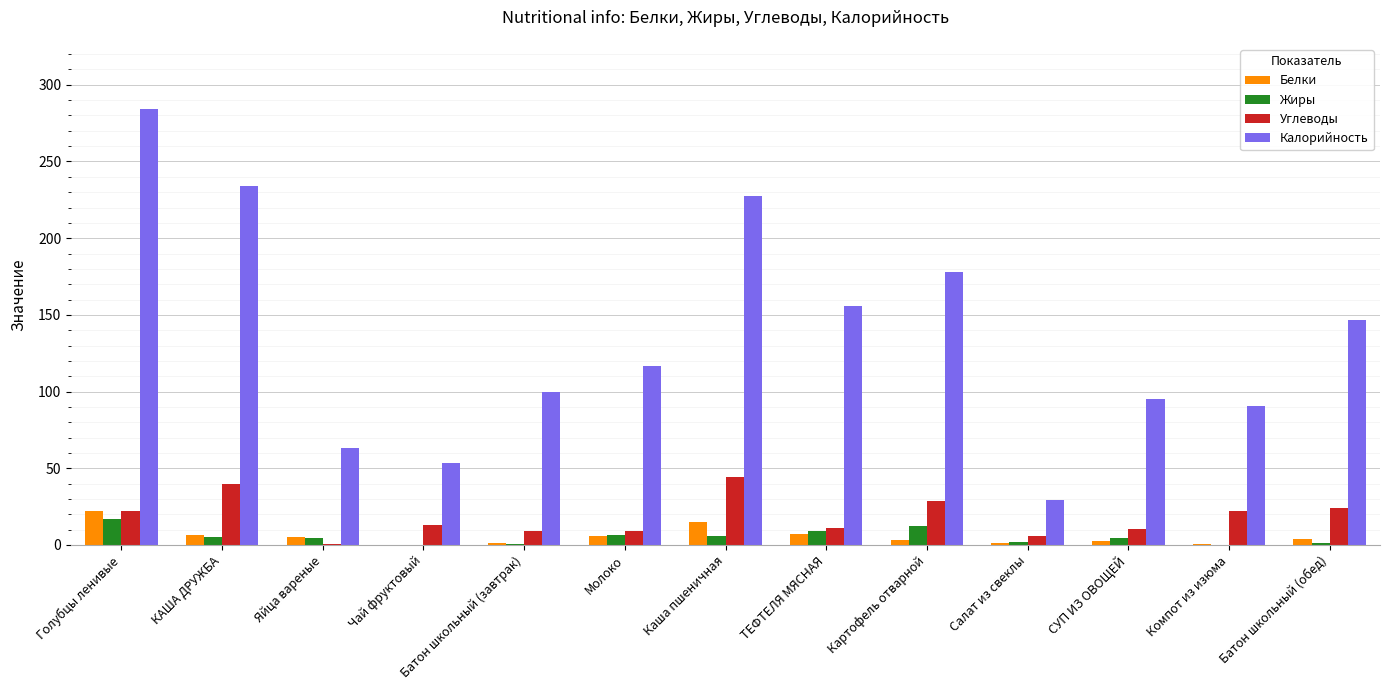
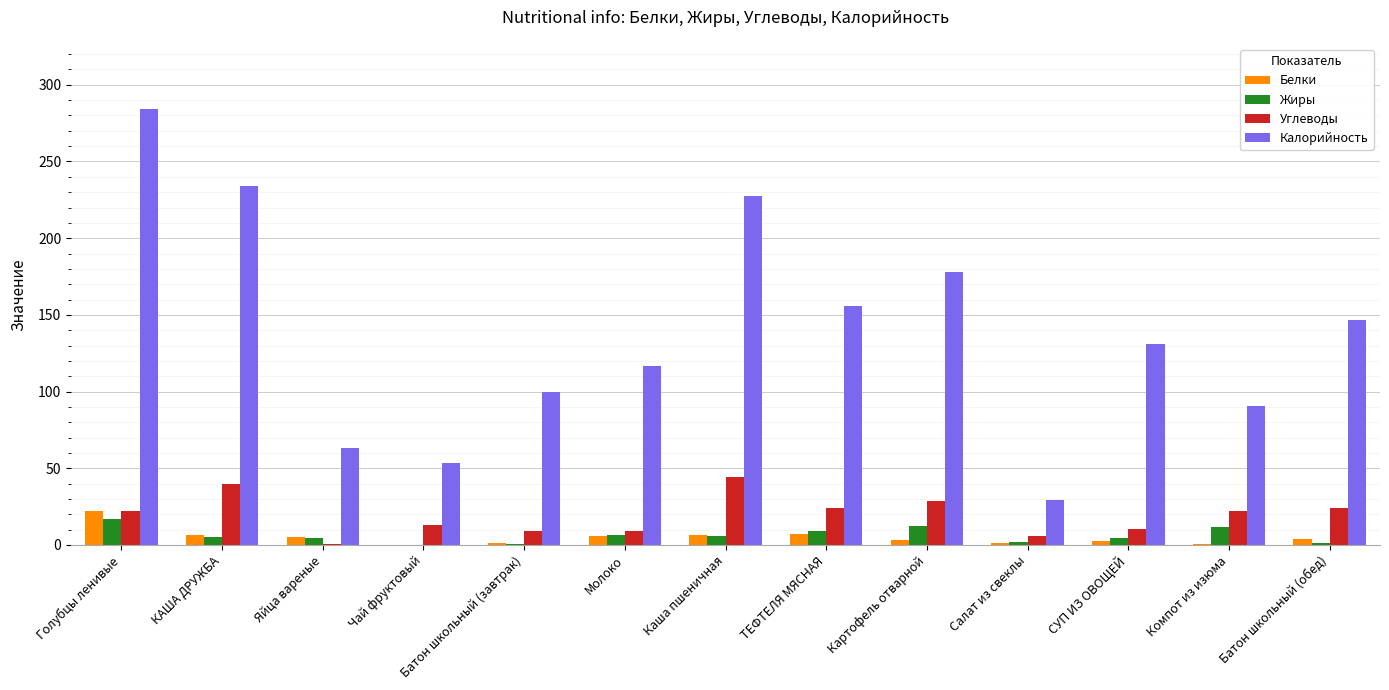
Белки, Каша пшеничная: 15 -> 6
Углеводы, ТЕФТЕЛЯ МЯСНАЯ: 11 -> 24
Калорийность, СУП ИЗ ОВОЩЕЙ: 95 -> 131
Жиры, Компот из изюма: 0 -> 12
